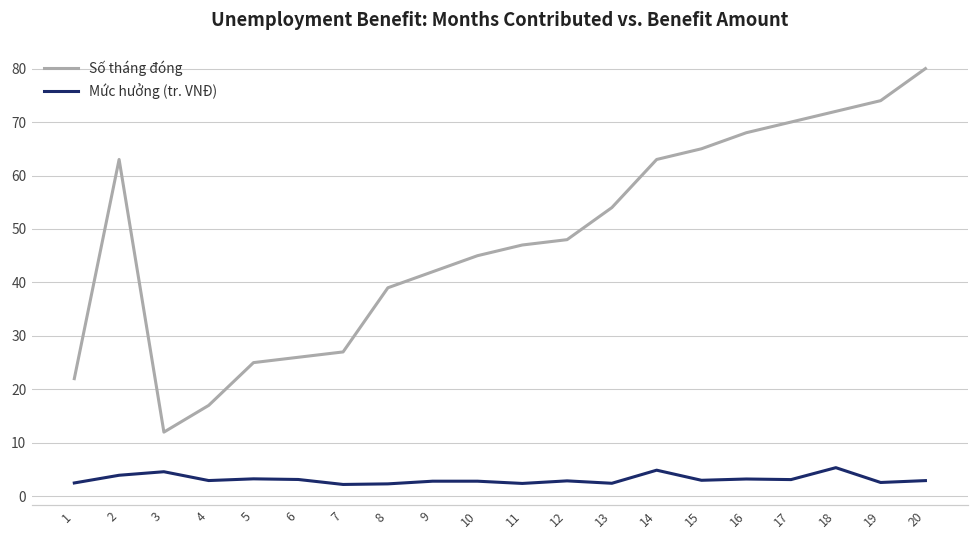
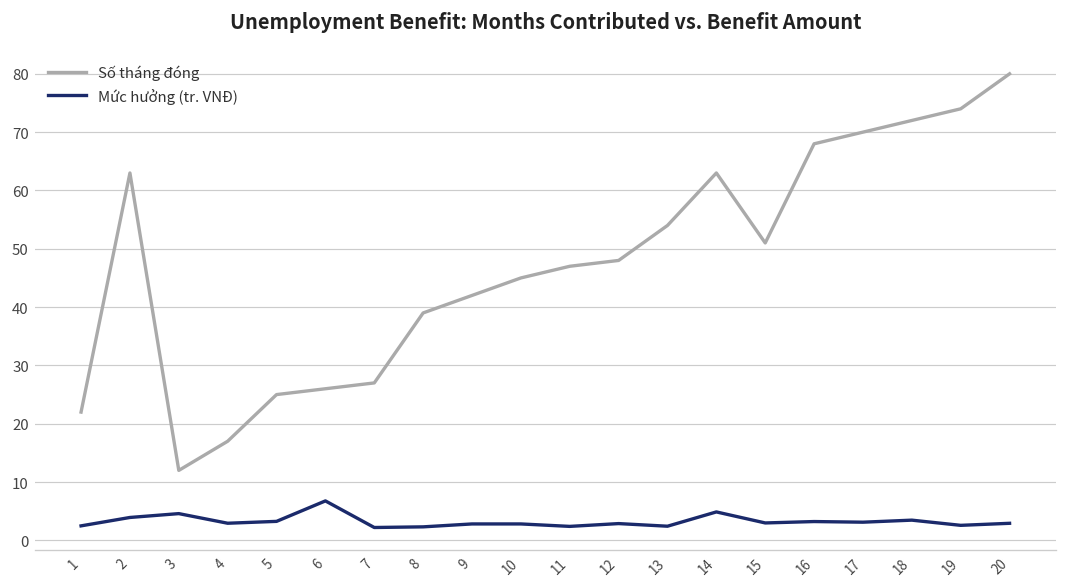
Mức hưởng (tr. VNĐ), 6: 3 -> 7
Số tháng đóng, 15: 65 -> 51
Mức hưởng (tr. VNĐ), 18: 5 -> 3
